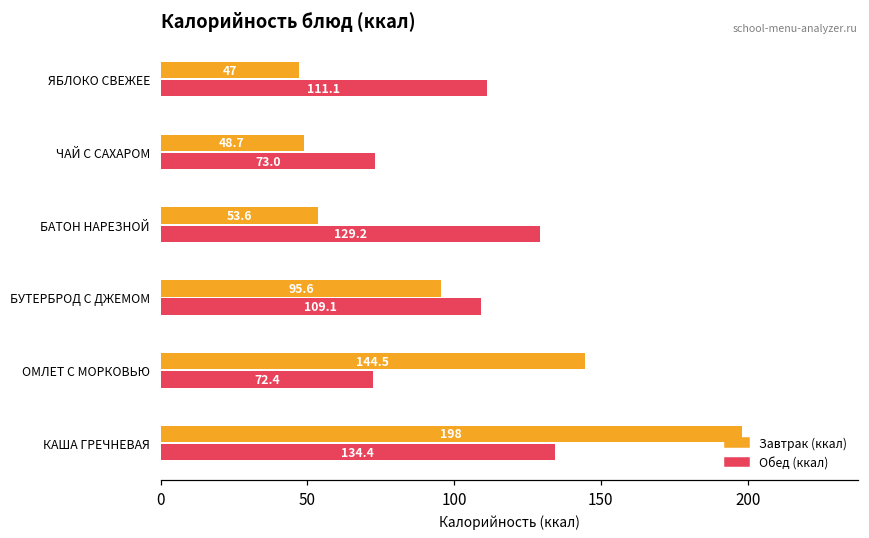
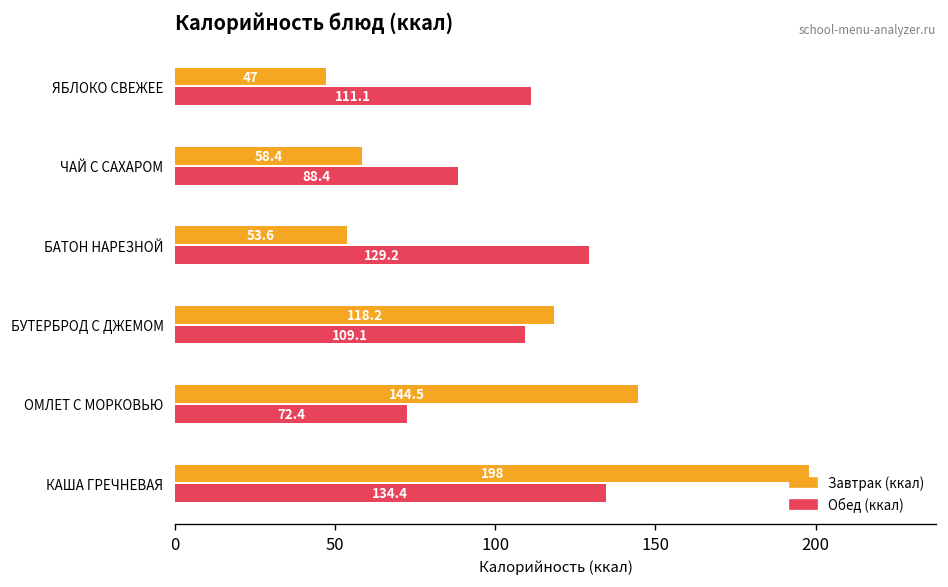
Завтрак (ккал), ЧАЙ С САХАРОМ: 48.7 -> 58.4
Обед (ккал), ЧАЙ С САХАРОМ: 73.0 -> 88.4
Завтрак (ккал), БУТЕРБРОД С ДЖЕМОМ: 95.6 -> 118.2
